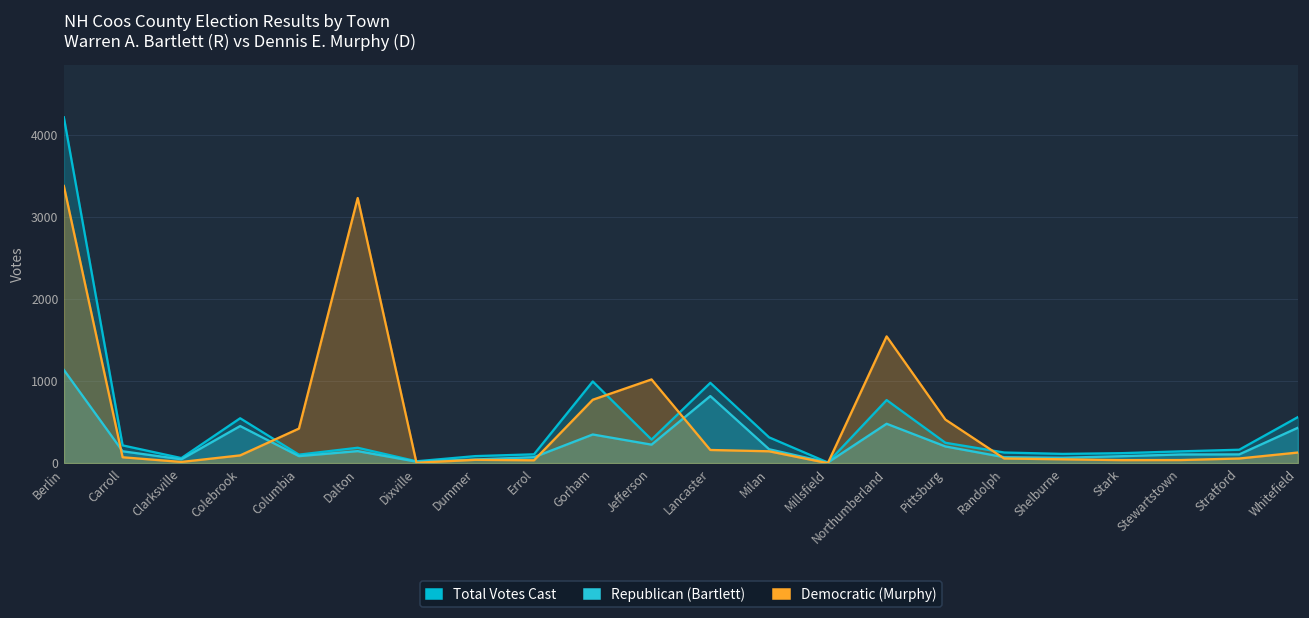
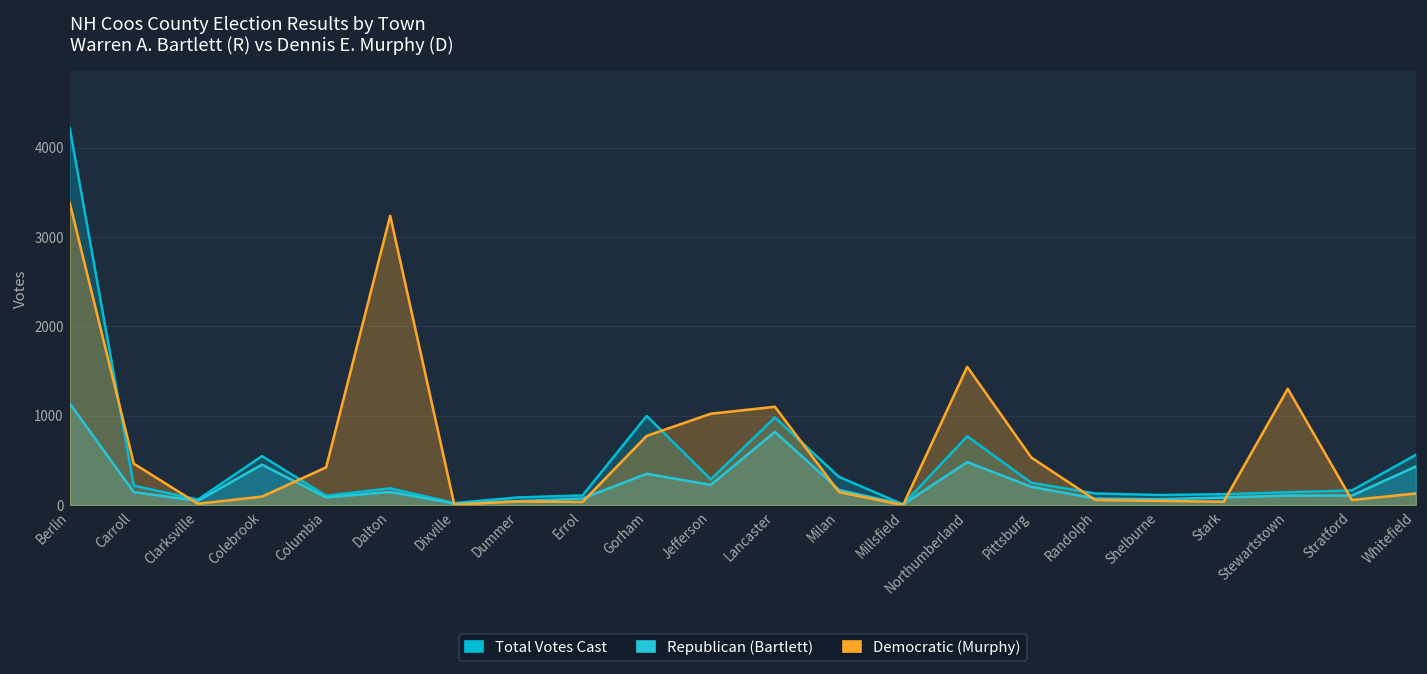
Democratic (Murphy), Carroll: 100 -> 500
Democratic (Murphy), Lancaster: 200 -> 1100
Democratic (Murphy), Stewartstown: 0 -> 1300
